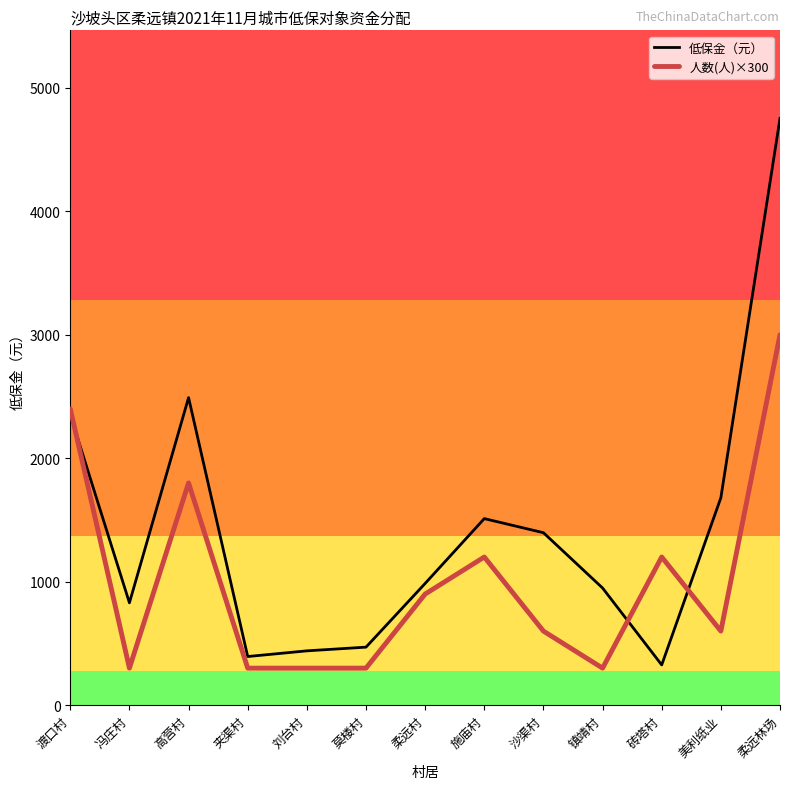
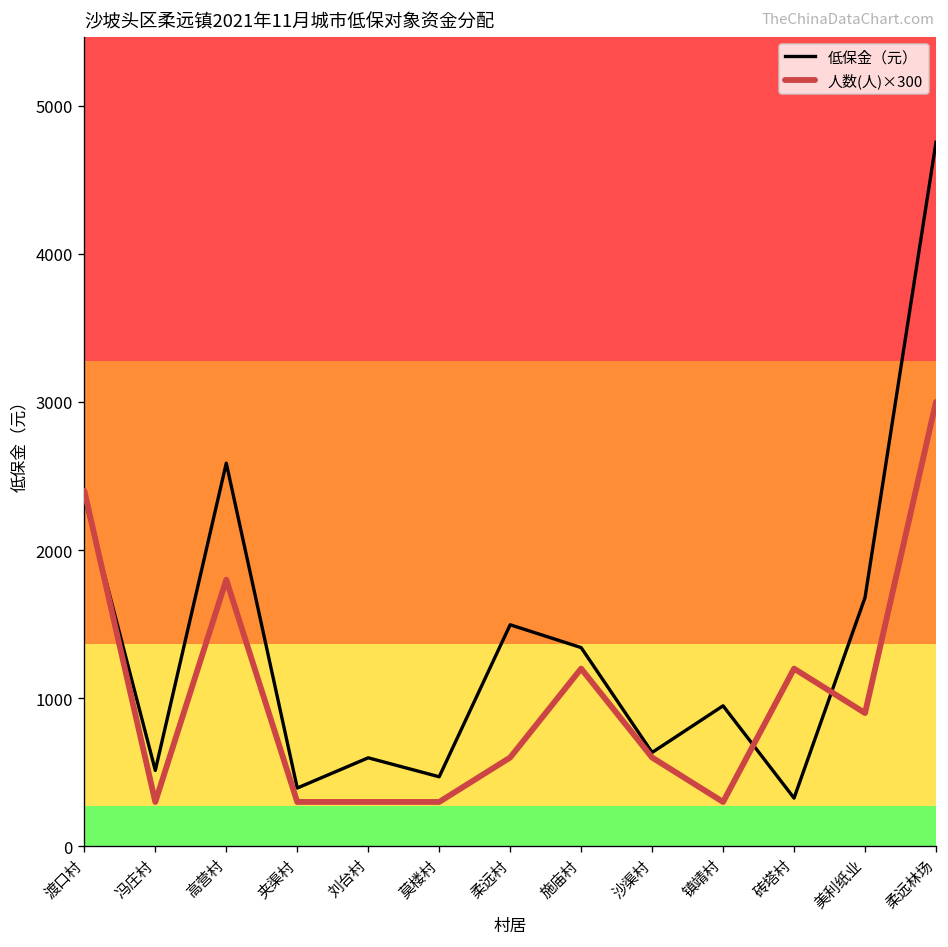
低保金（元）, 冯庄村: 830 -> 510
低保金（元）, 高营村: 2490 -> 2590
低保金（元）, 刘台村: 440 -> 600
低保金（元）, 柔远村: 990 -> 1500
人数(人)×300, 柔远村: 900 -> 600
低保金（元）, 施庙村: 1510 -> 1340
低保金（元）, 沙渠村: 1400 -> 630
人数(人)×300, 美利纸业: 600 -> 900
